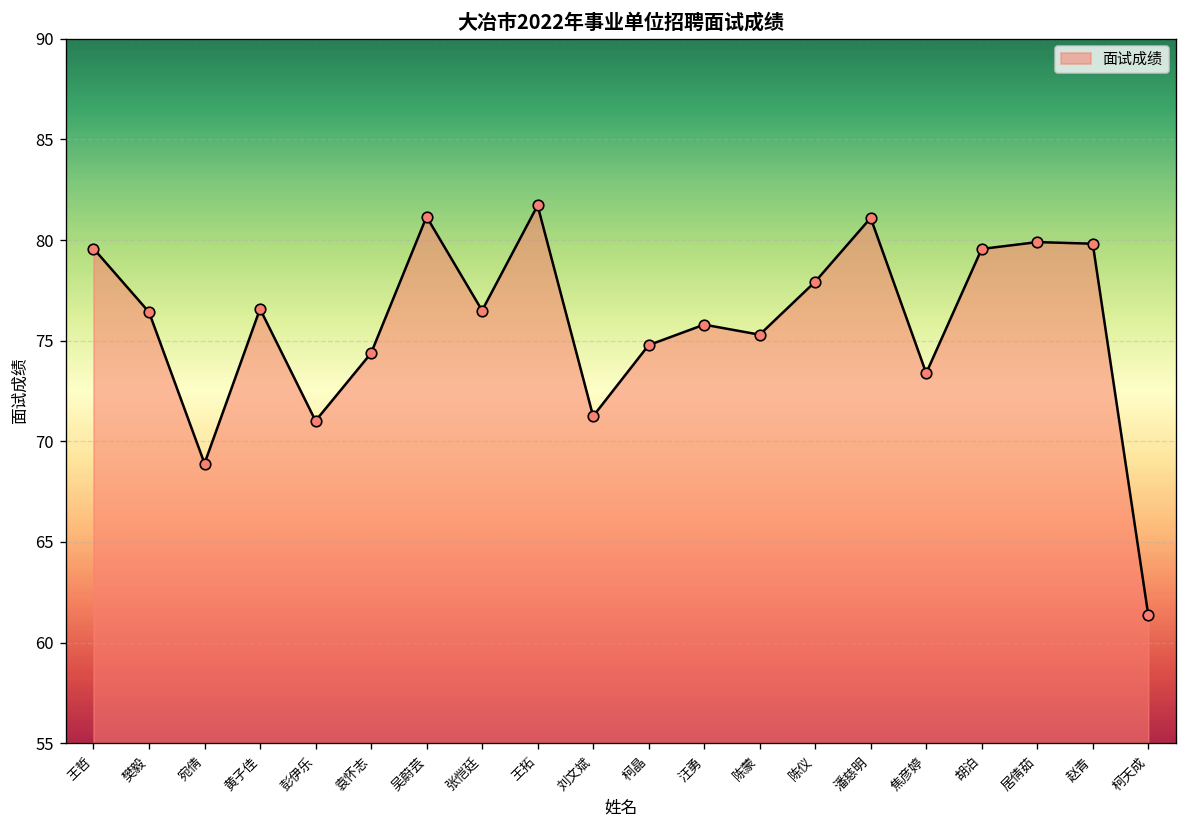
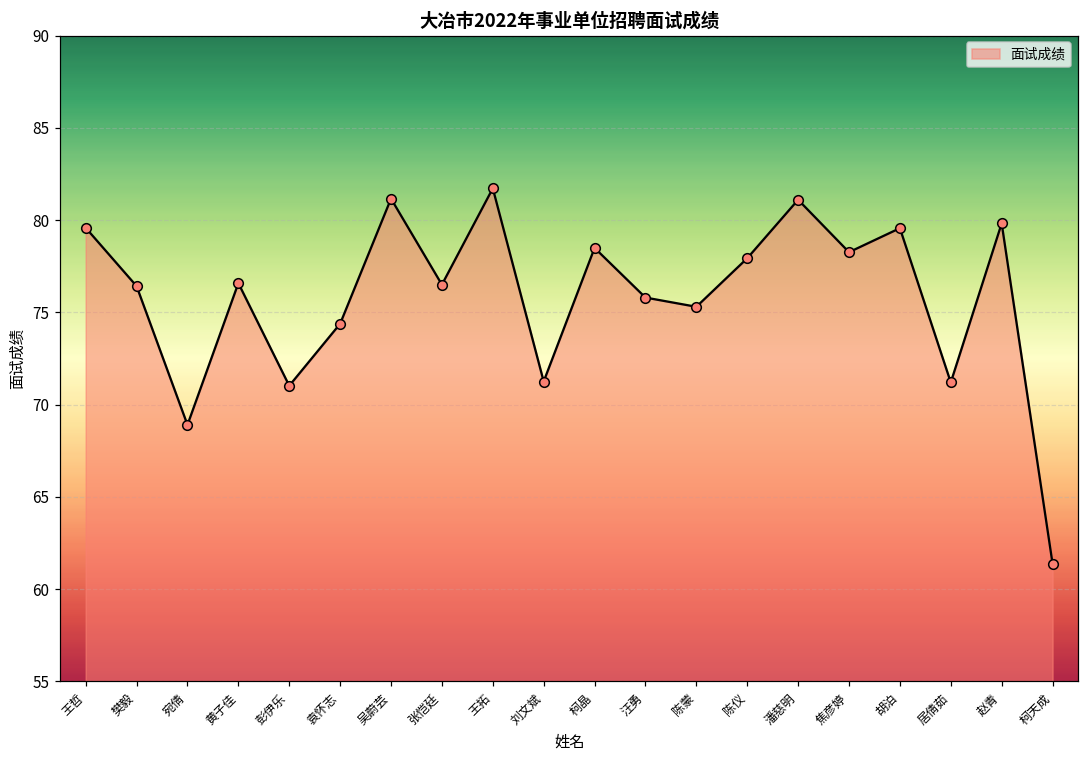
柯晶: 74.8 -> 78.5
焦彦婷: 73.4 -> 78.3
居倩茹: 79.9 -> 71.2
